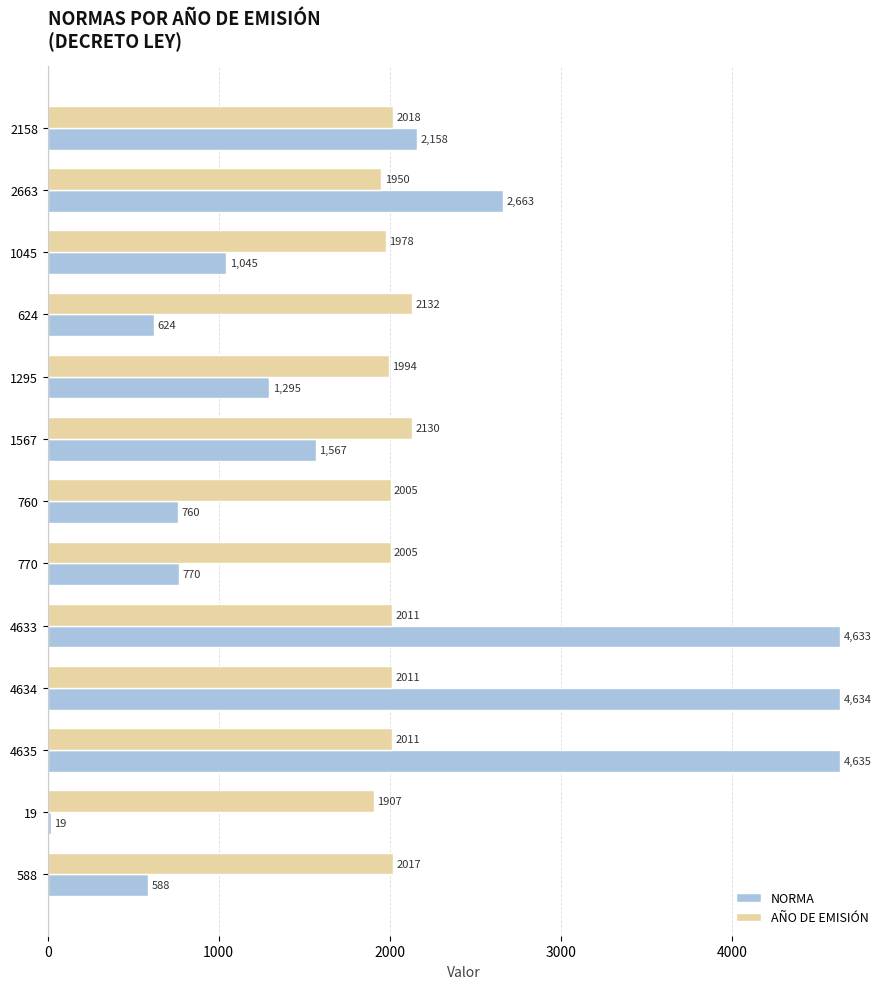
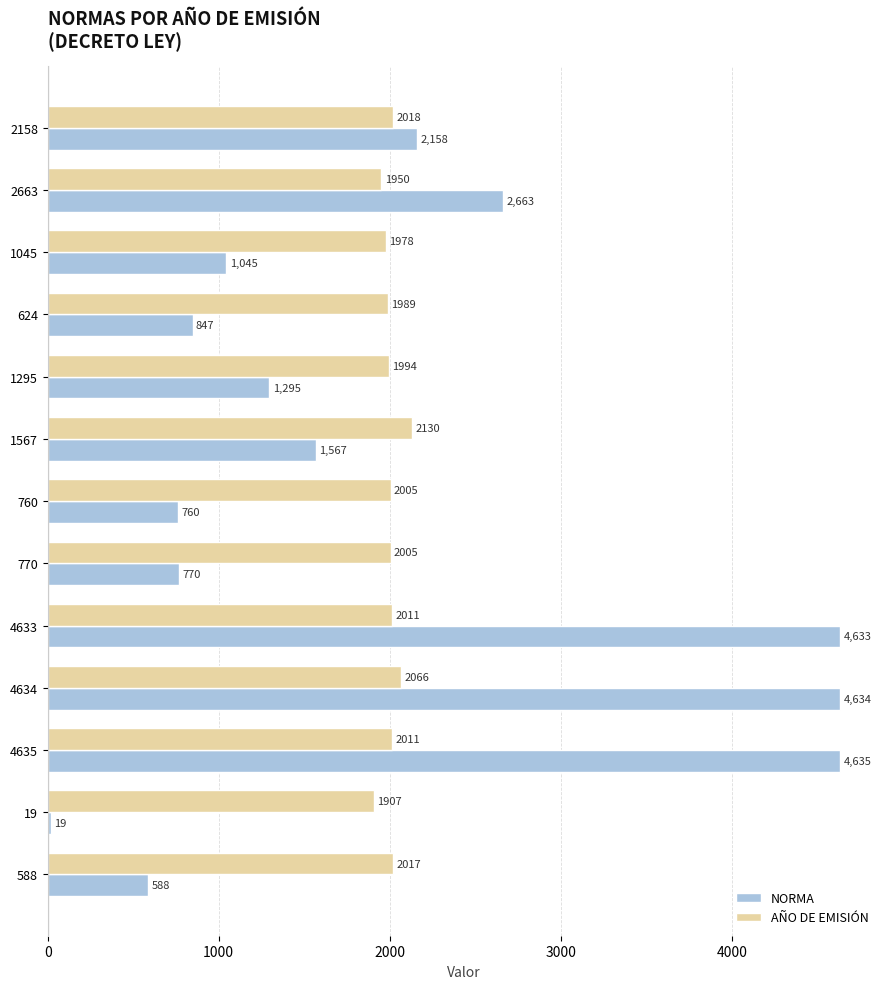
AÑO DE EMISIÓN, 624: 2132 -> 1989
NORMA, 624: 624 -> 847
AÑO DE EMISIÓN, 4634: 2011 -> 2066
